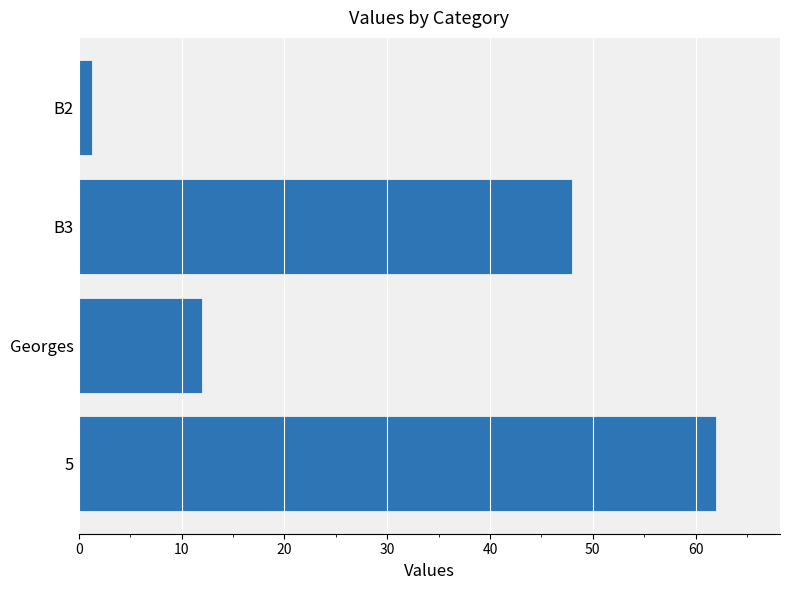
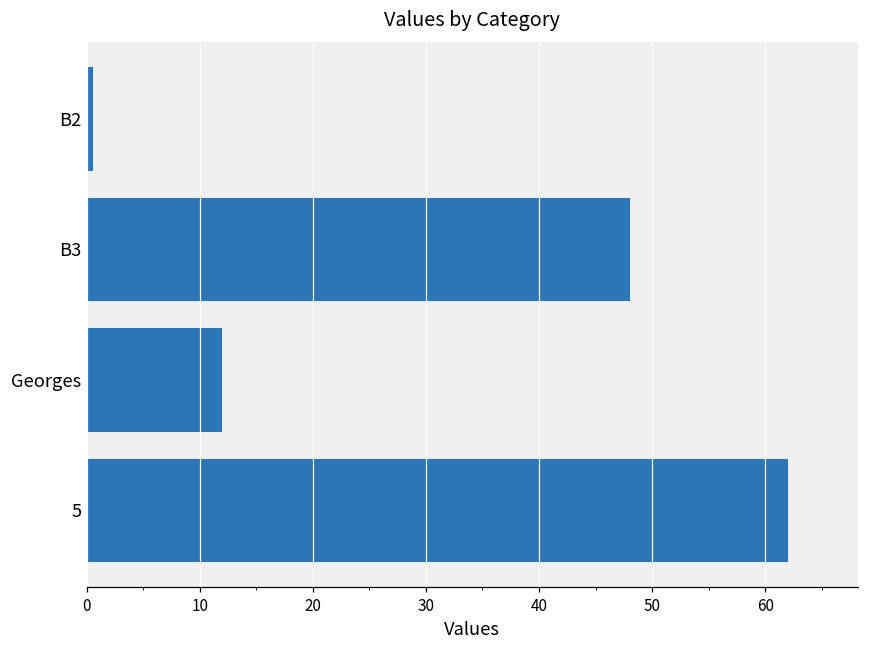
B2: 1.3 -> 0.5
